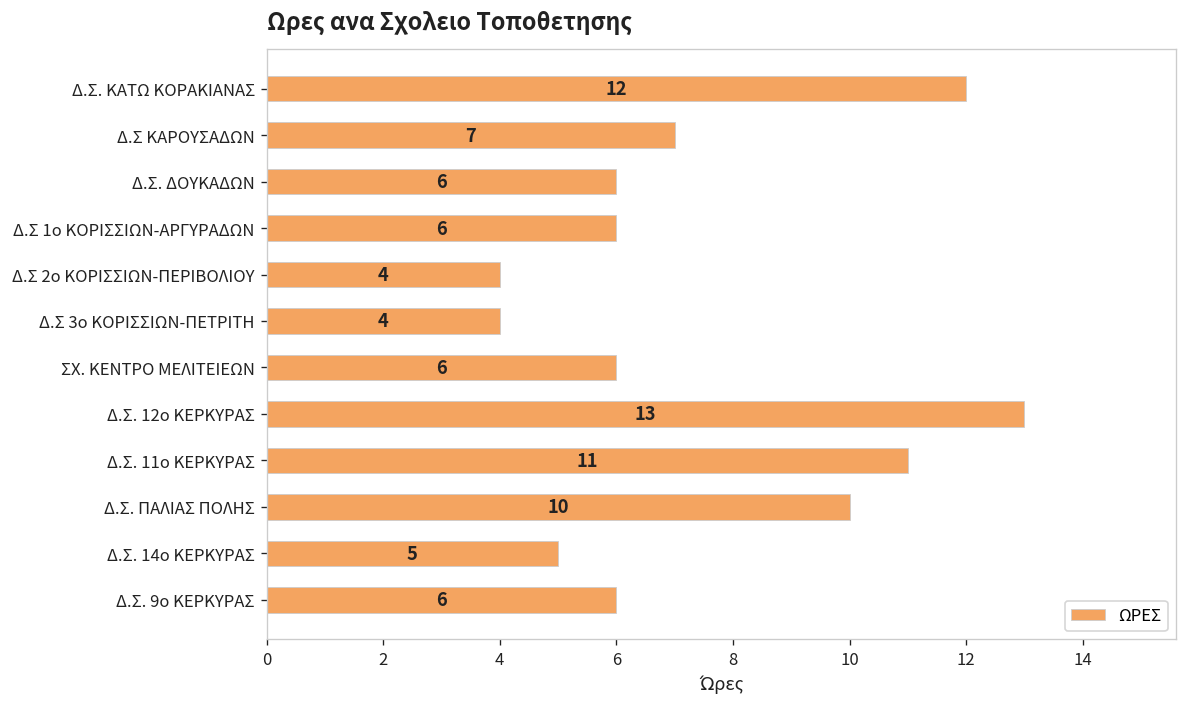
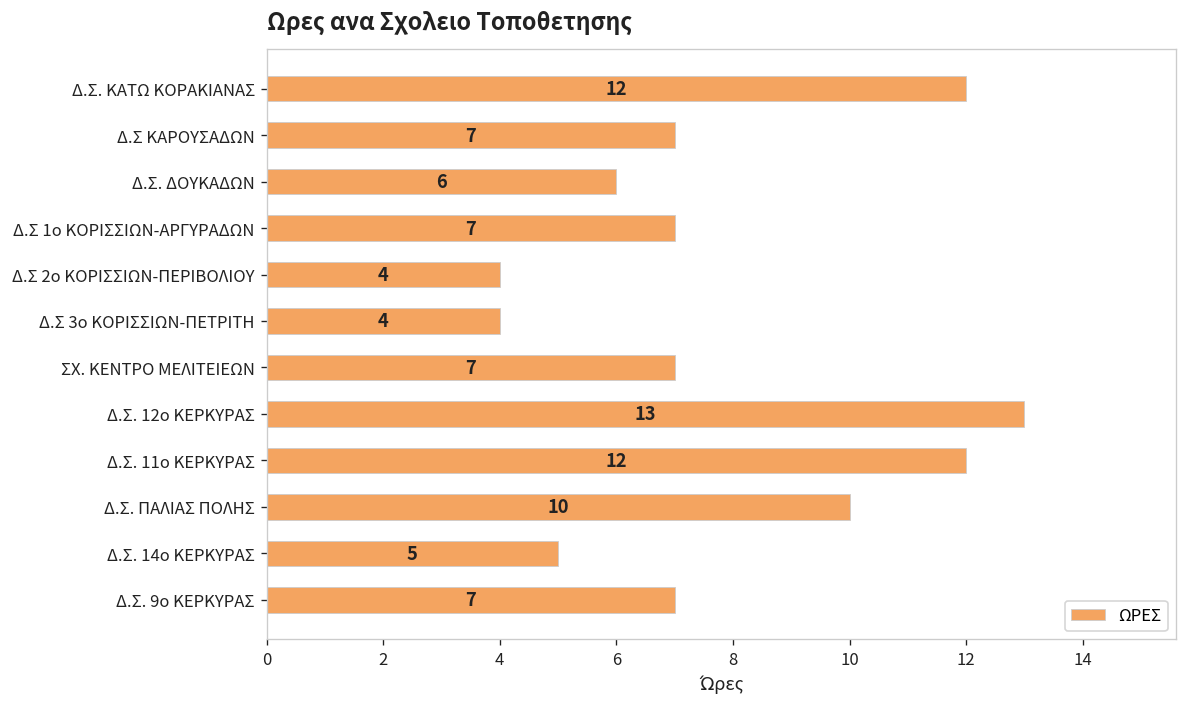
Δ.Σ 1ο ΚΟΡΙΣΣΙΩΝ-ΑΡΓΥΡΑΔΩΝ: 6 -> 7
ΣΧ. ΚΕΝΤΡΟ ΜΕΛΙΤΕΙEΩΝ: 6 -> 7
Δ.Σ. 11ο ΚΕΡΚΥΡΑΣ: 11 -> 12
Δ.Σ. 9ο ΚΕΡΚΥΡΑΣ: 6 -> 7
